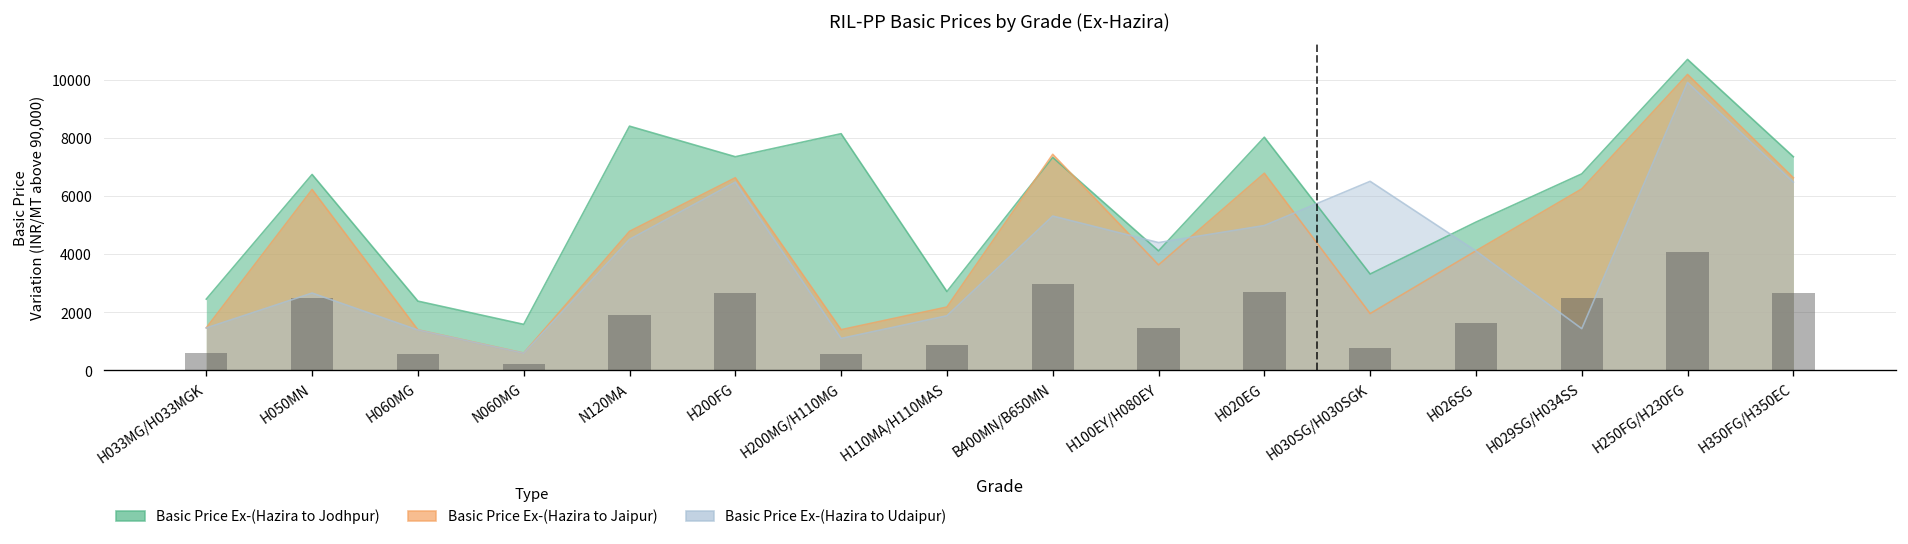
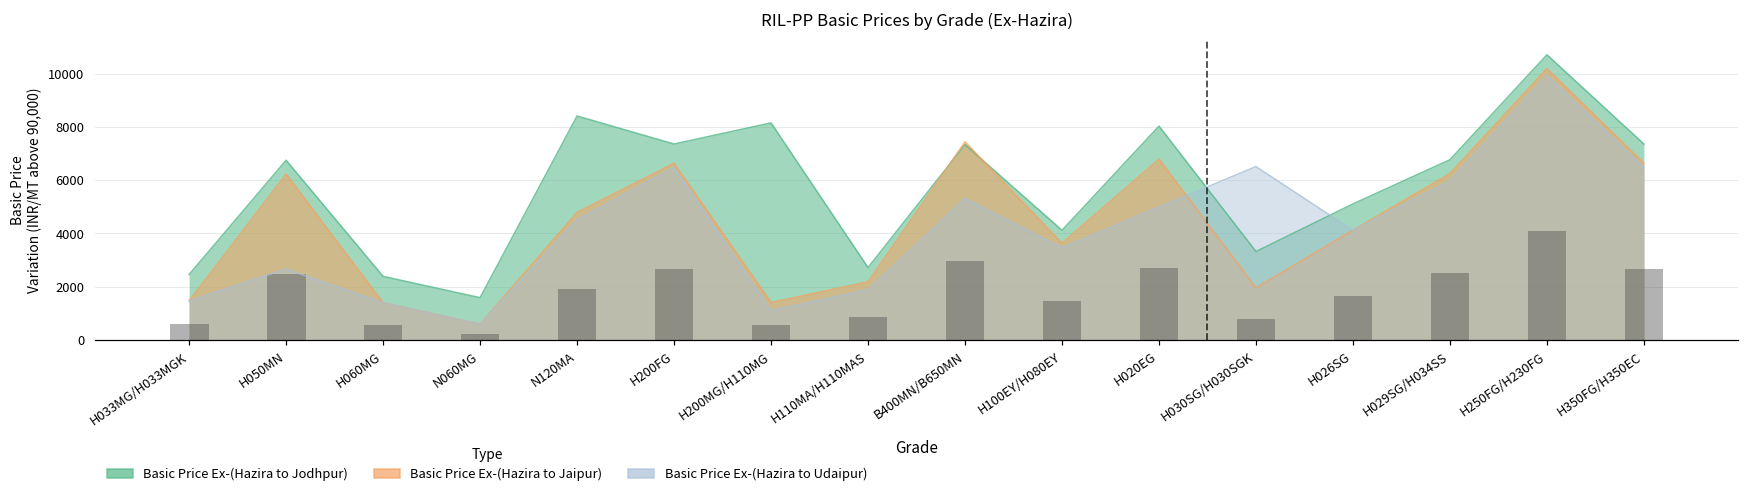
Basic Price Ex-(Hazira to Udaipur), H100EY/H080EY: 4400 -> 3500
Basic Price Ex-(Hazira to Udaipur), H029SG/H034SS: 1400 -> 6000
